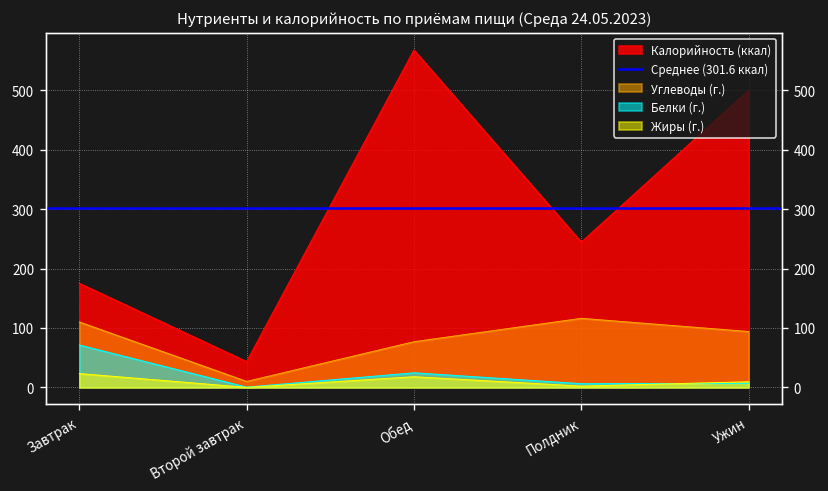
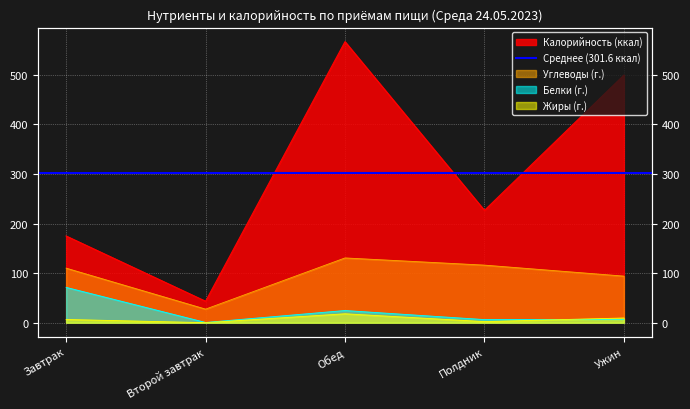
Жиры (г.), Завтрак: 20 -> 10
Углеводы (г.), Второй завтрак: 10 -> 30
Углеводы (г.), Обед: 80 -> 130
Калорийность (ккал), Полдник: 240 -> 230
